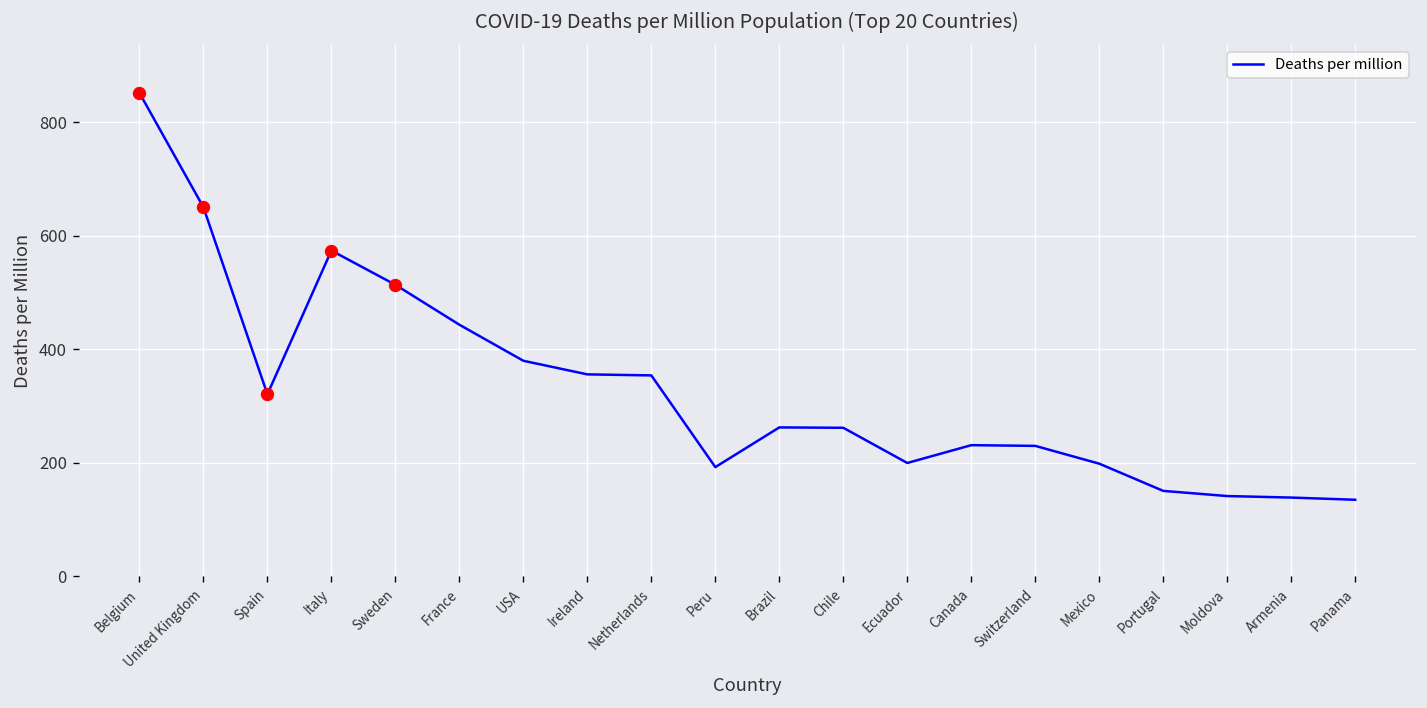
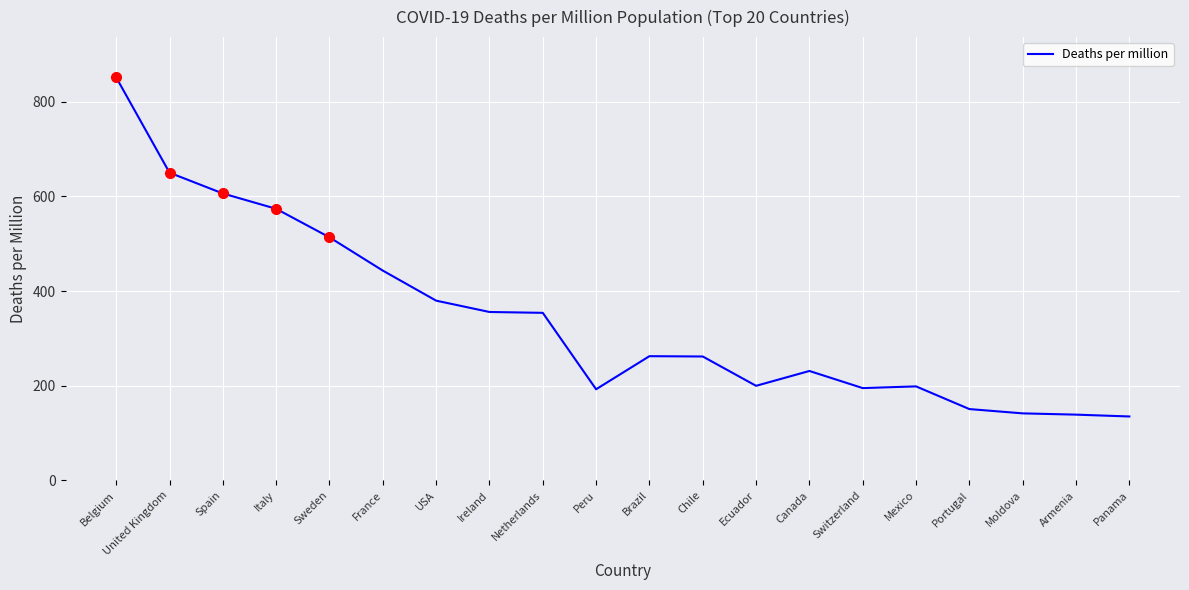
Deaths per million, Spain: 320 -> 610
Deaths per million, Switzerland: 230 -> 200
